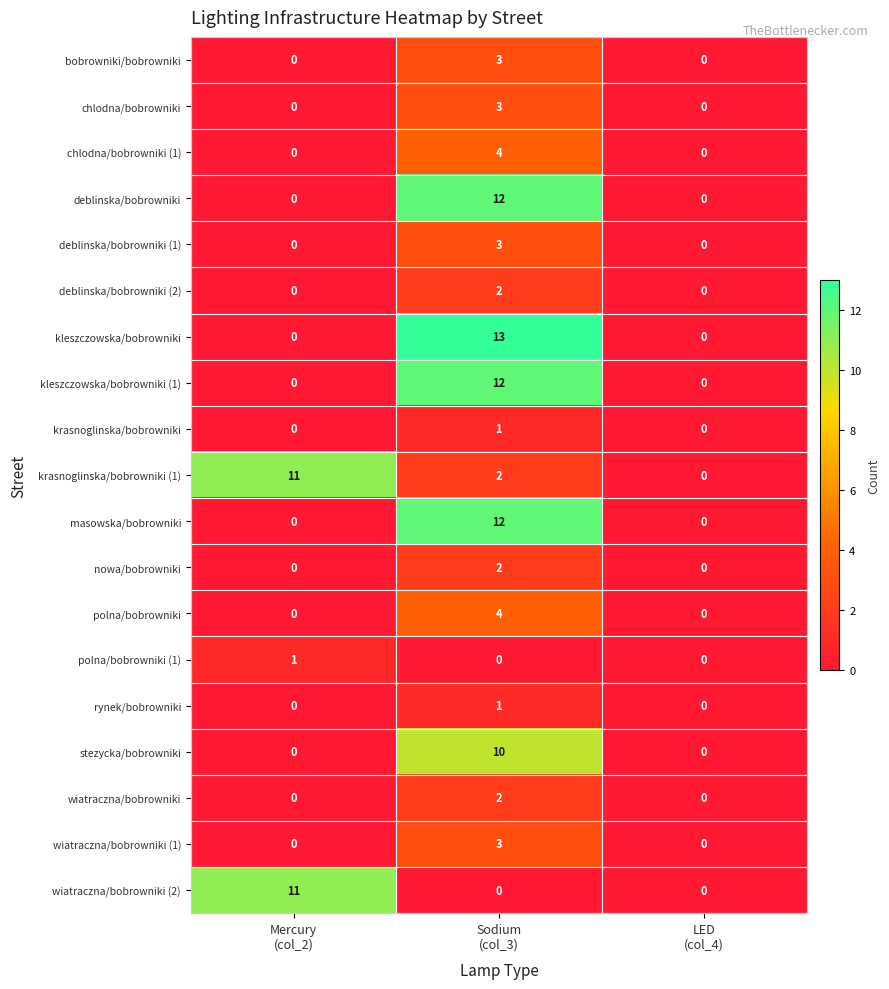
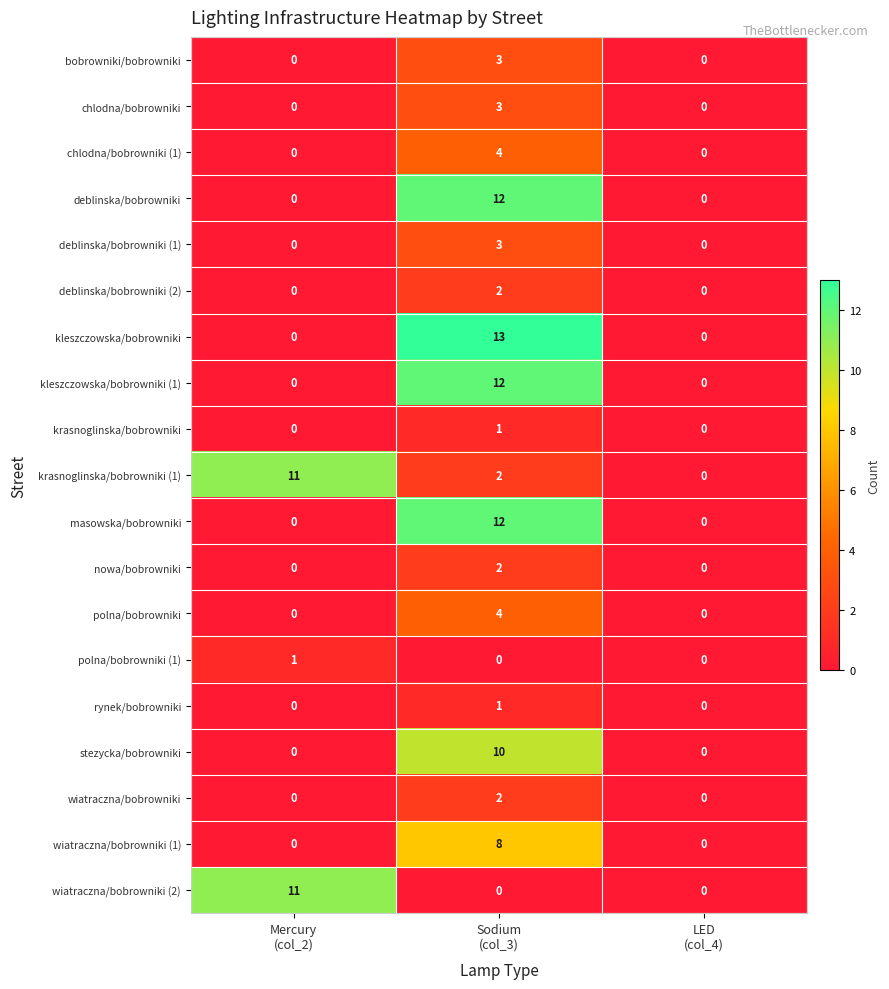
wiatraczna/bobrowniki (1), Sodium (col_3): 3 -> 8
